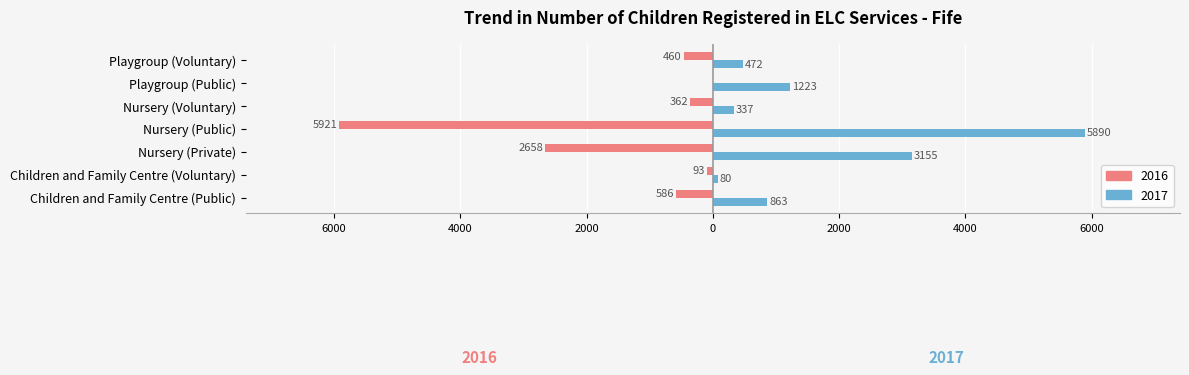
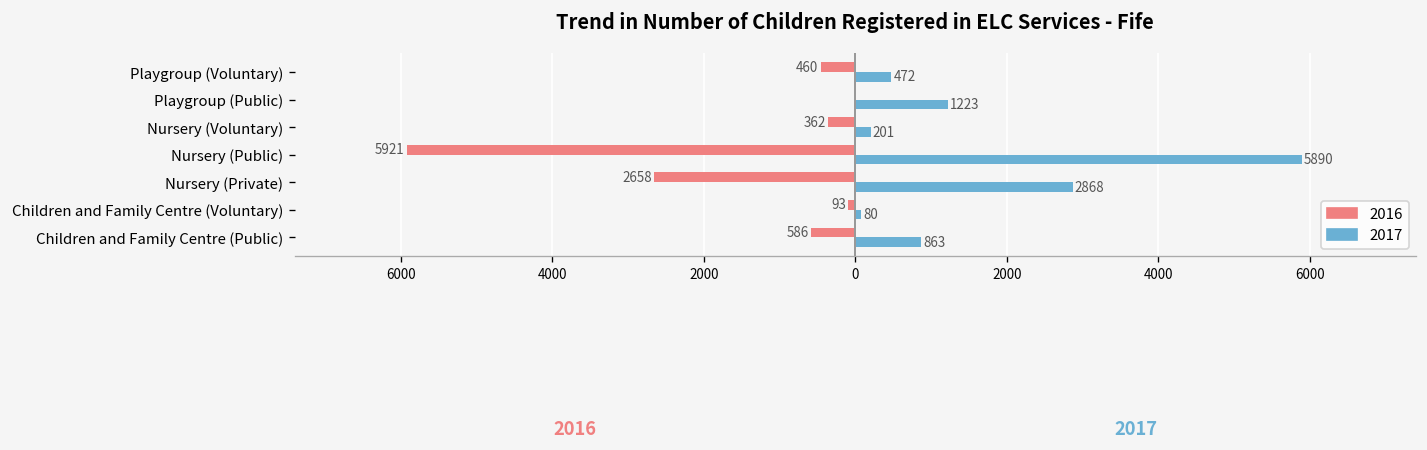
2017, Nursery (Voluntary): 337 -> 201
2017, Nursery (Private): 3155 -> 2868
